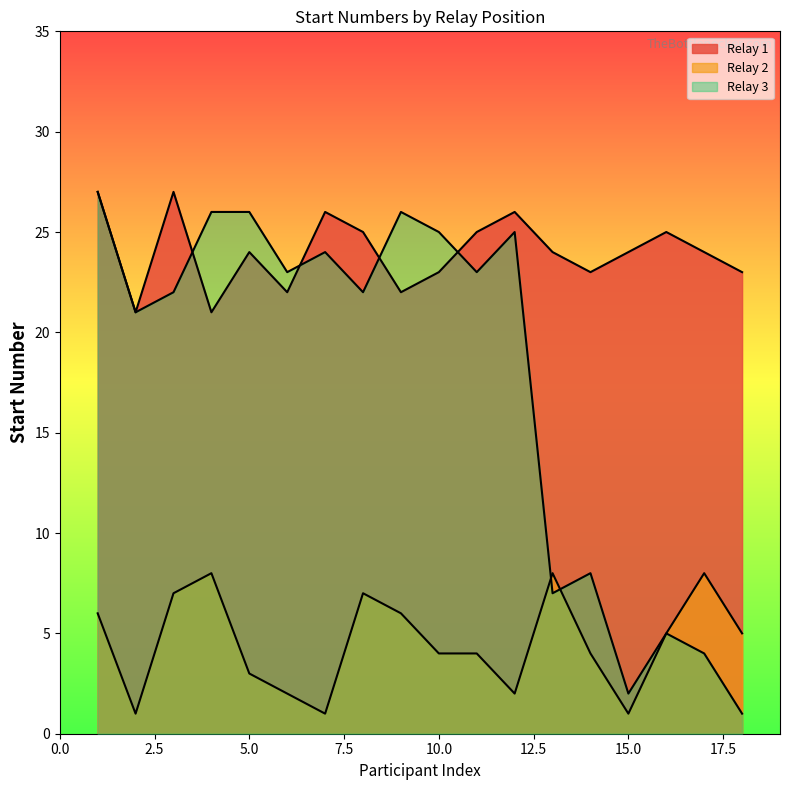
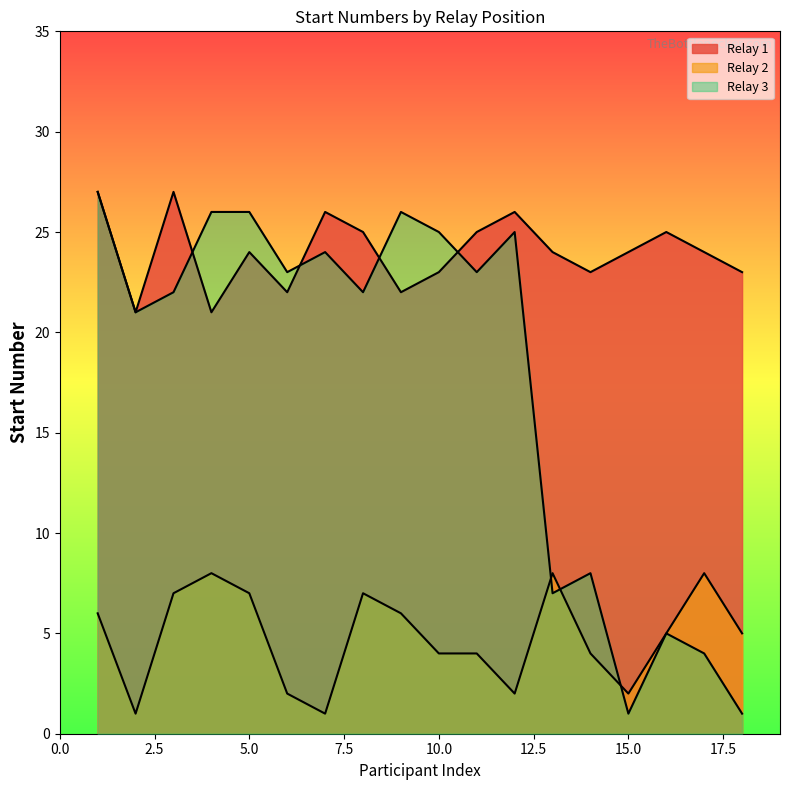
Relay 2, 5.0: 3 -> 7
Relay 2, 15.0: 1 -> 2
Relay 3, 15.0: 2 -> 1
